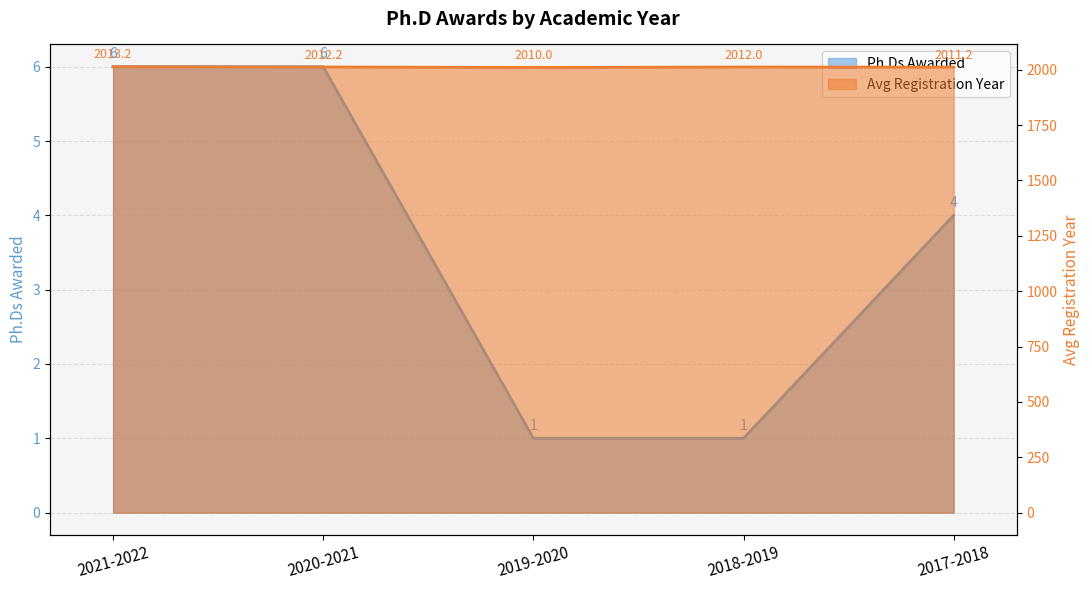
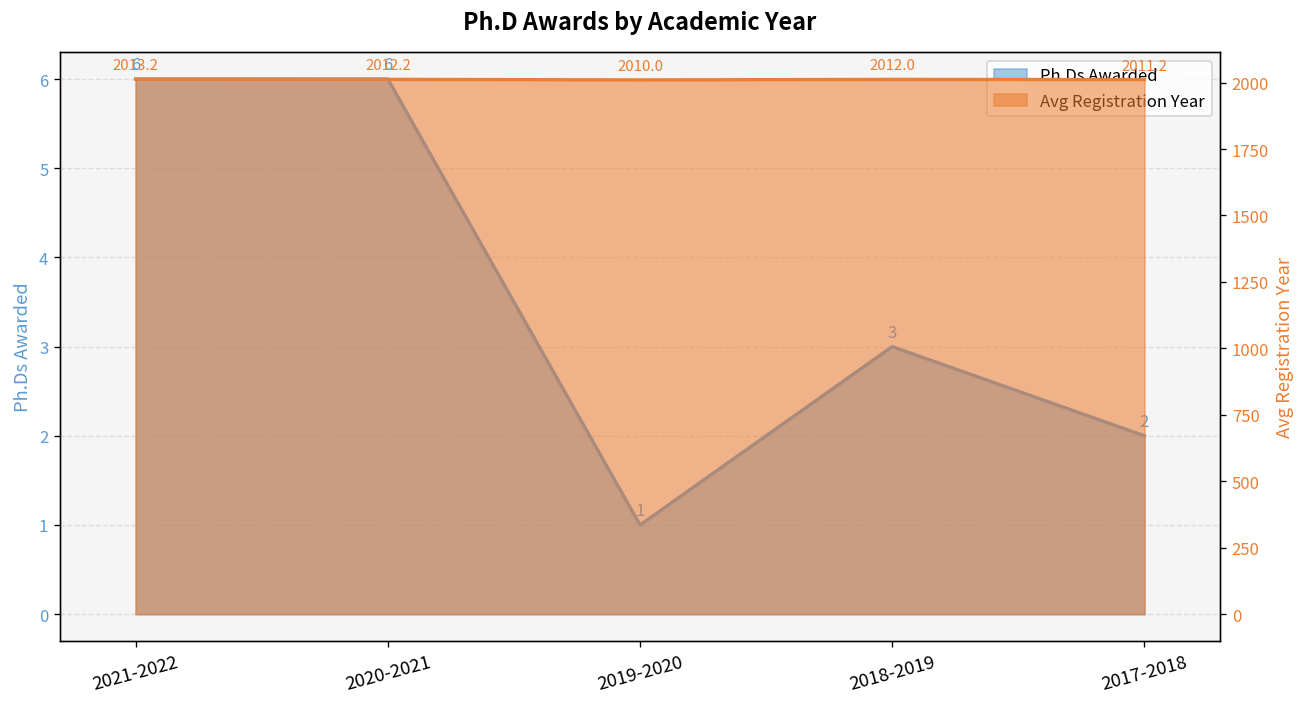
Ph.Ds Awarded, 2018-2019: 1 -> 3
Ph.Ds Awarded, 2017-2018: 4 -> 2
